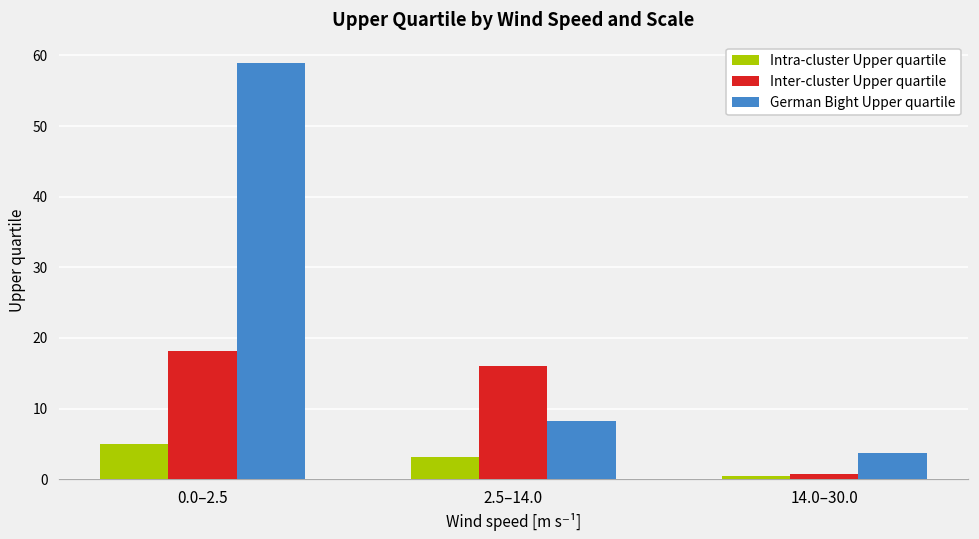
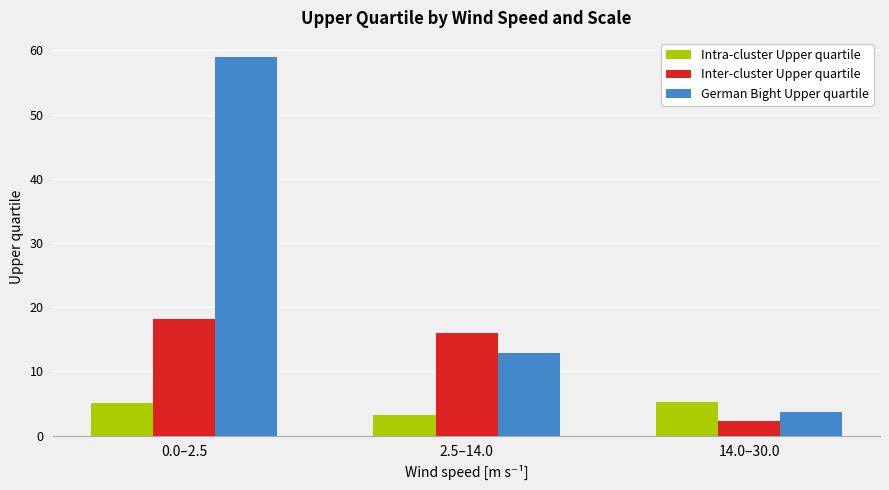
German Bight Upper quartile, 2.5–14.0: 8 -> 13
Intra-cluster Upper quartile, 14.0–30.0: 1 -> 5
Inter-cluster Upper quartile, 14.0–30.0: 1 -> 2
